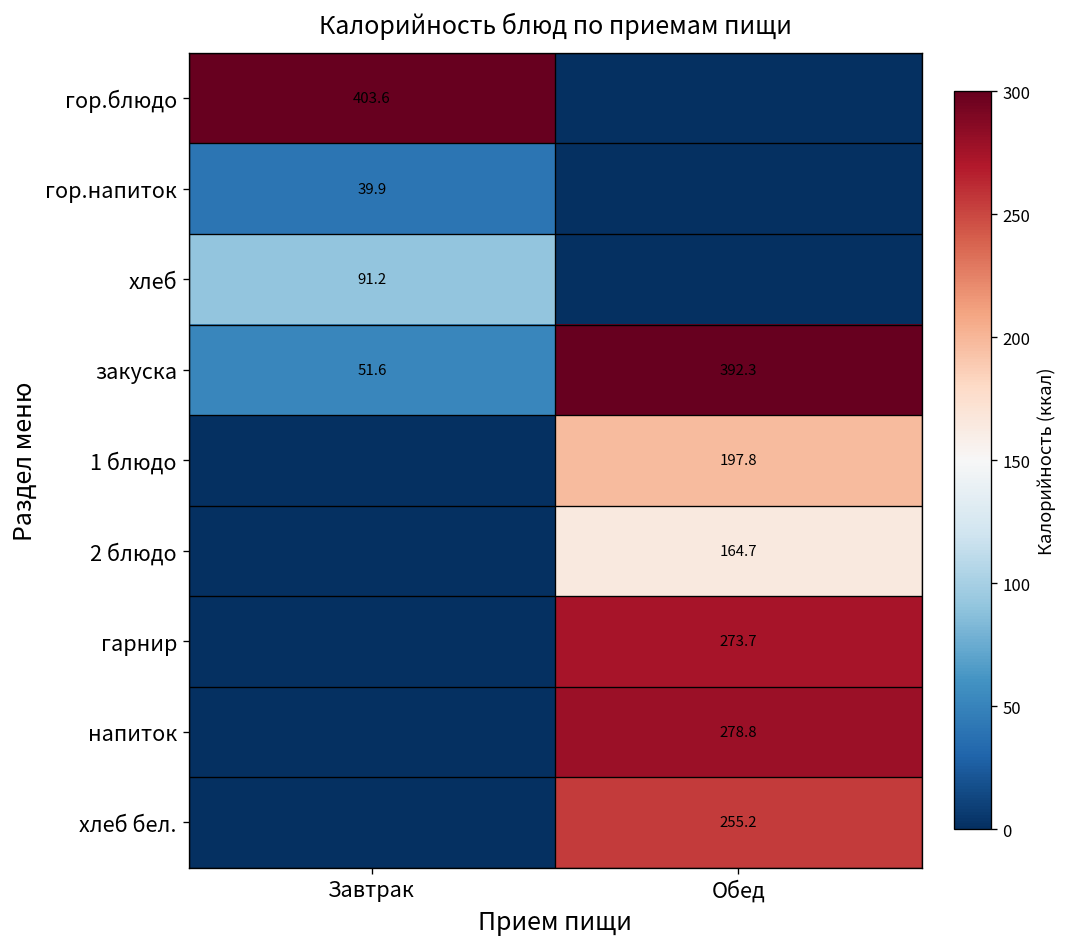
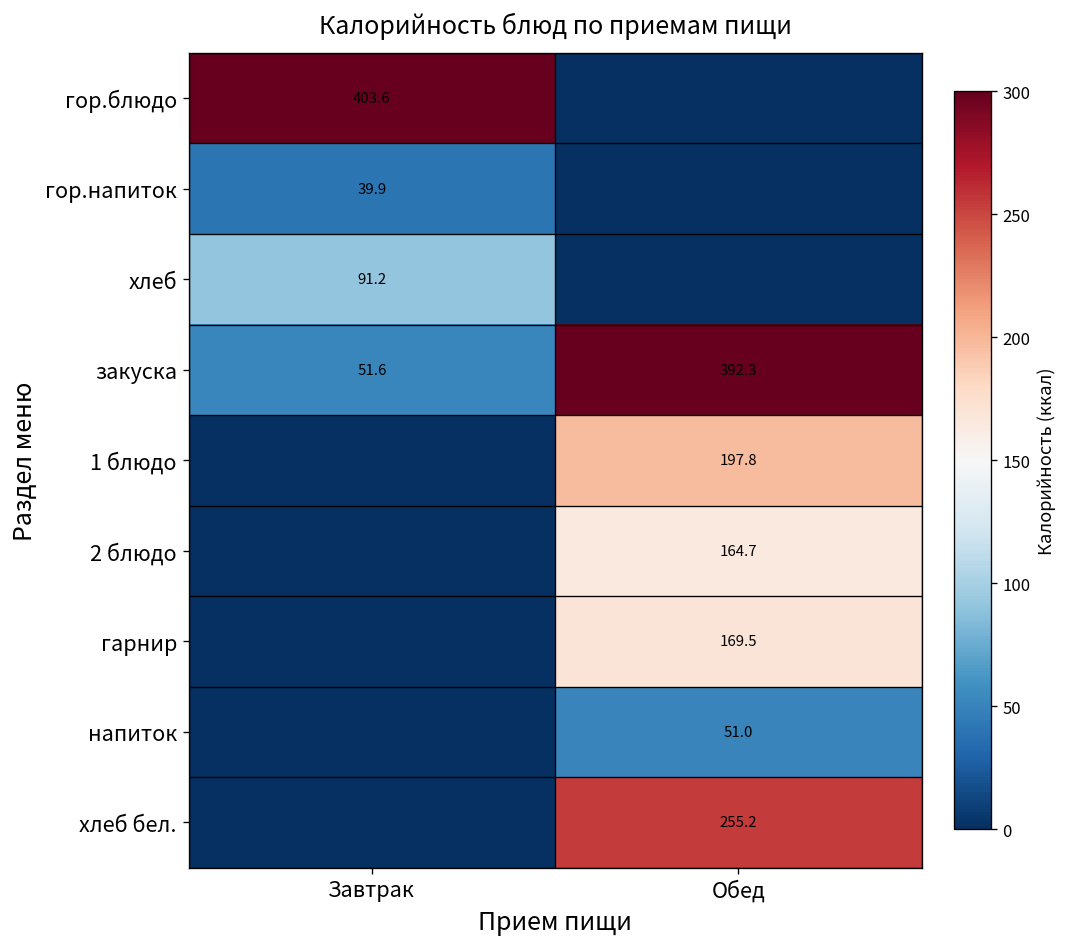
гарнир, Обед: 273.7 -> 169.5
напиток, Обед: 278.8 -> 51.0
